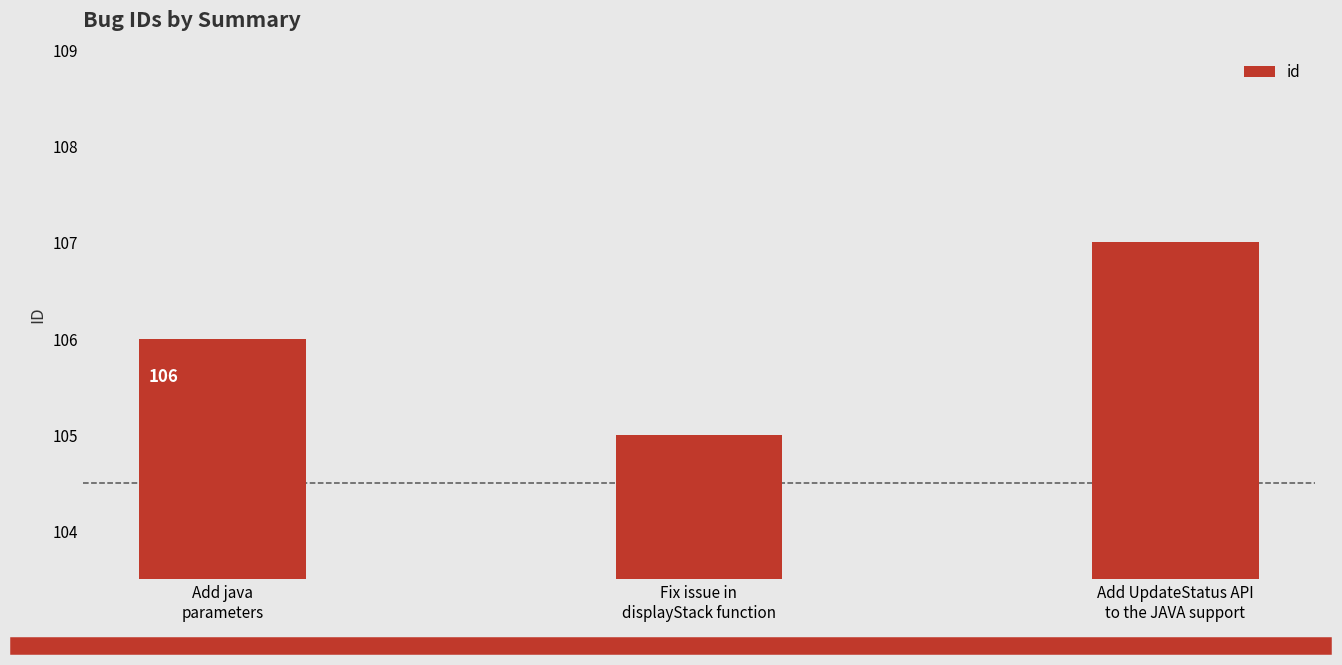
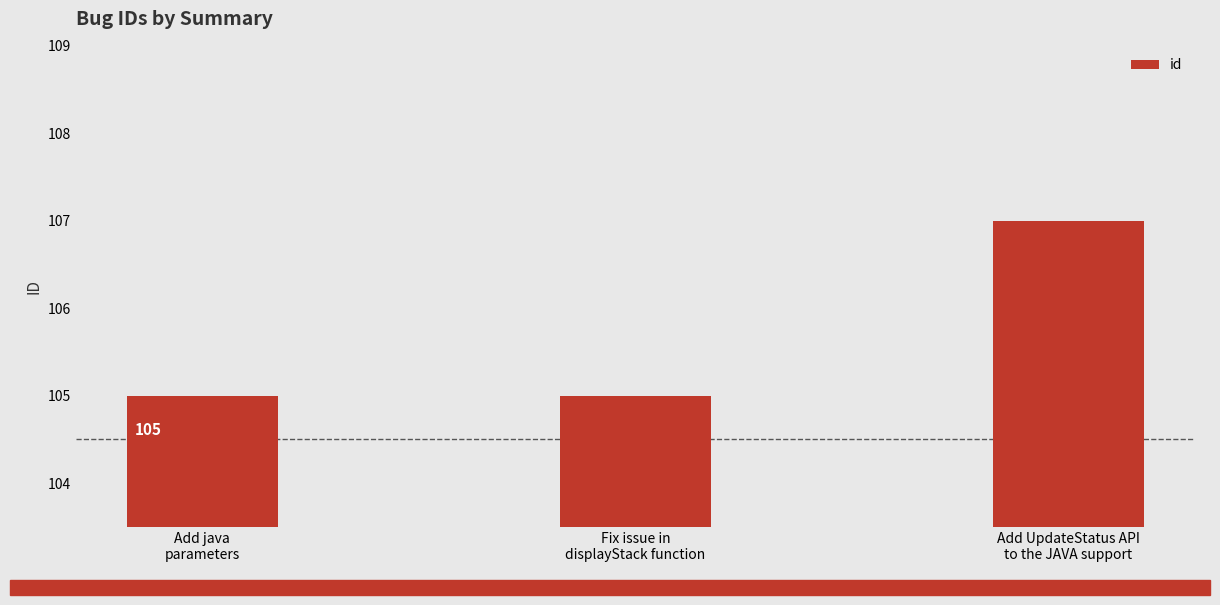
Add java parameters: 106 -> 105
